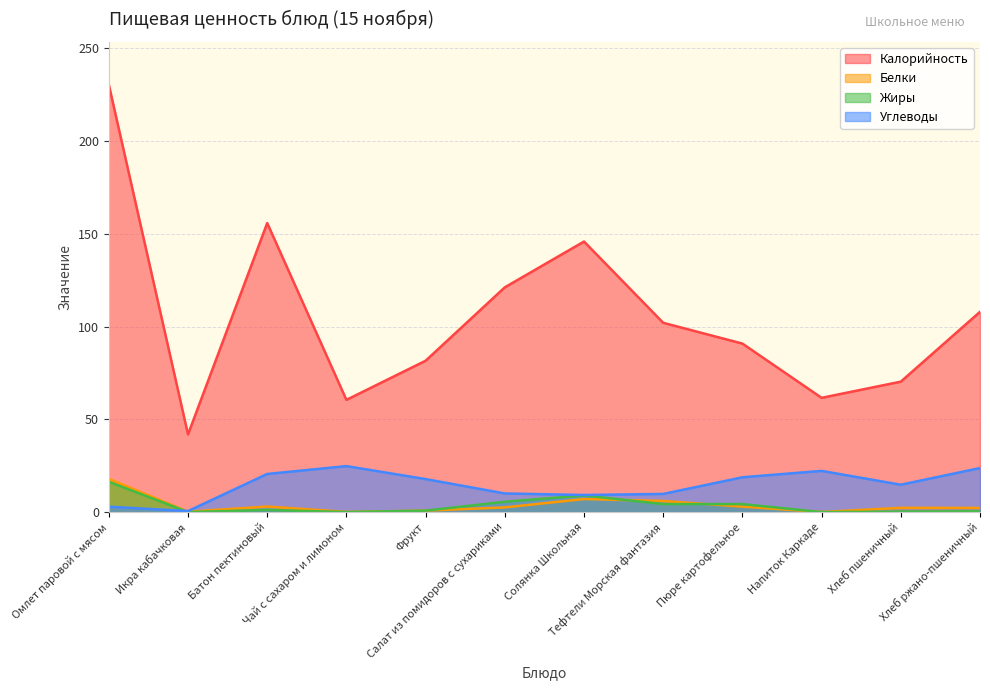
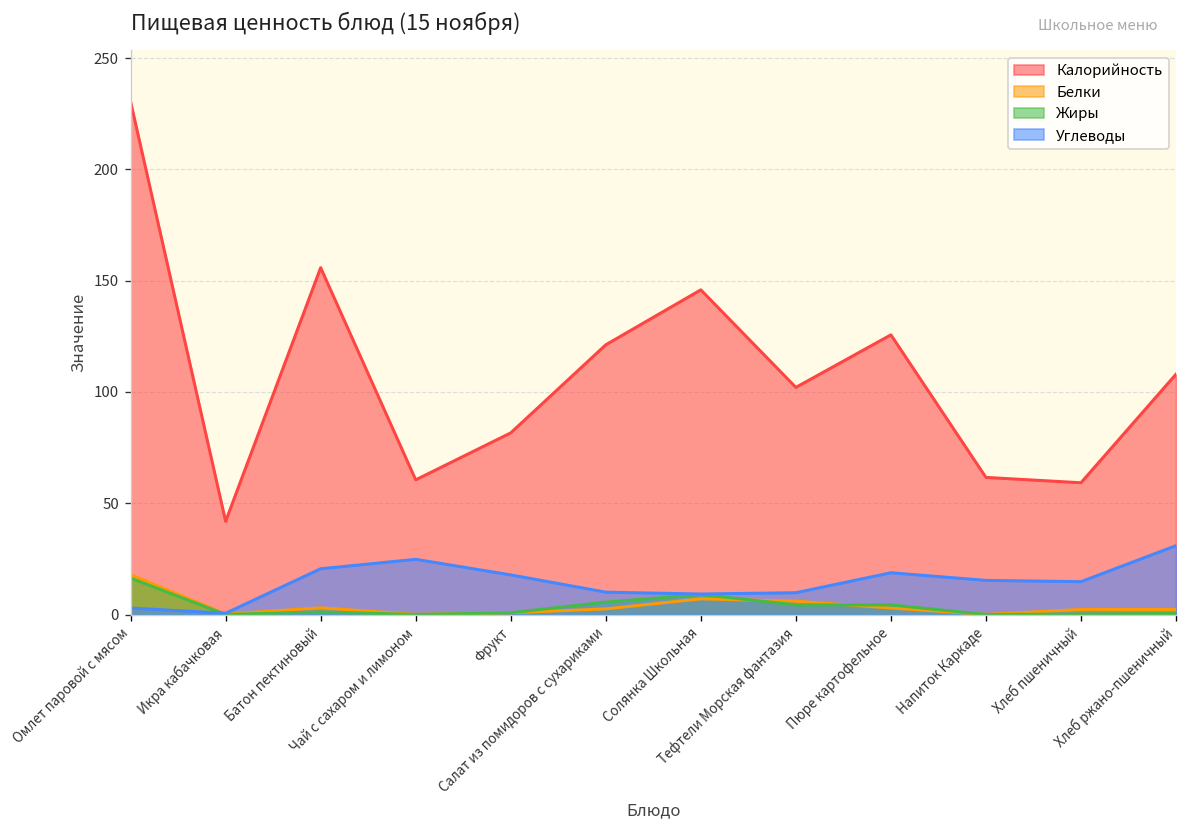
Калорийность, Пюре картофельное: 91 -> 126
Углеводы, Напиток Каркаде: 22 -> 15
Калорийность, Хлеб пшеничный: 70 -> 59
Углеводы, Хлеб ржано-пшеничный: 24 -> 31
